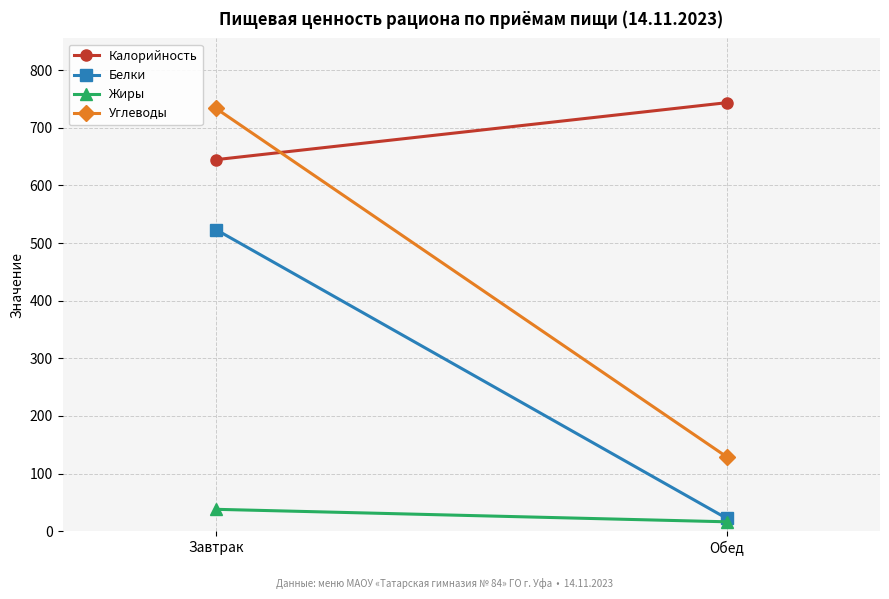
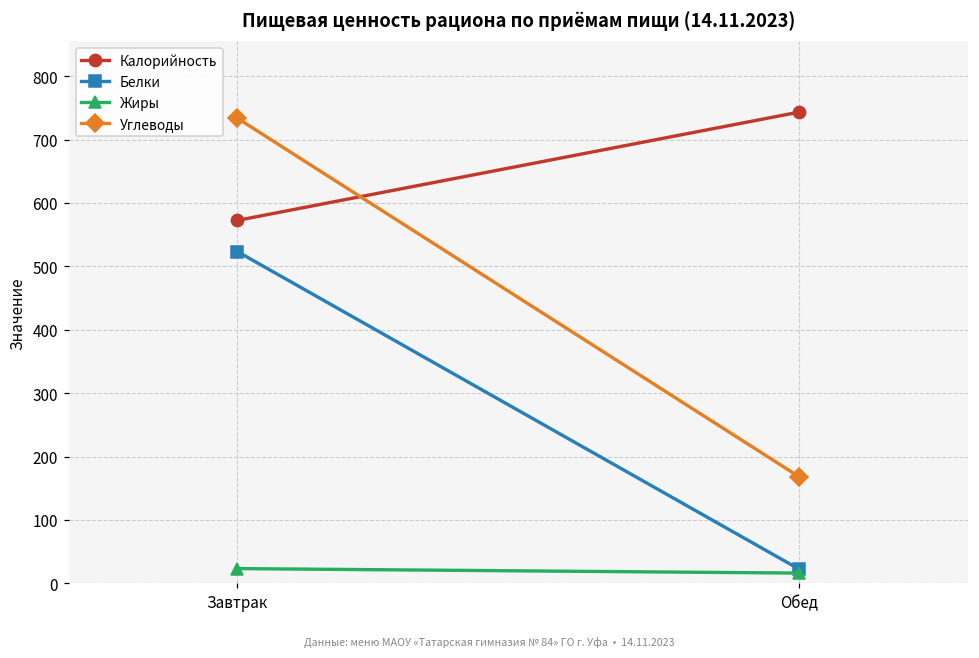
Калорийность, Завтрак: 640 -> 570
Жиры, Завтрак: 40 -> 20
Углеводы, Обед: 130 -> 170
